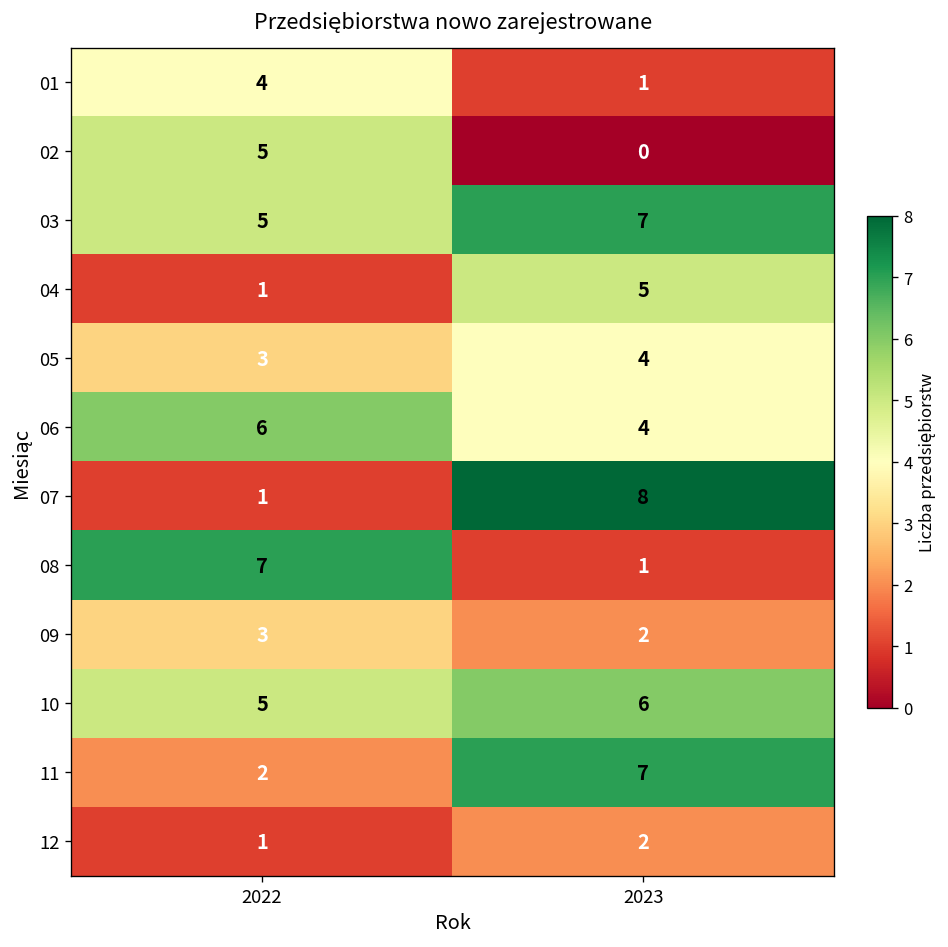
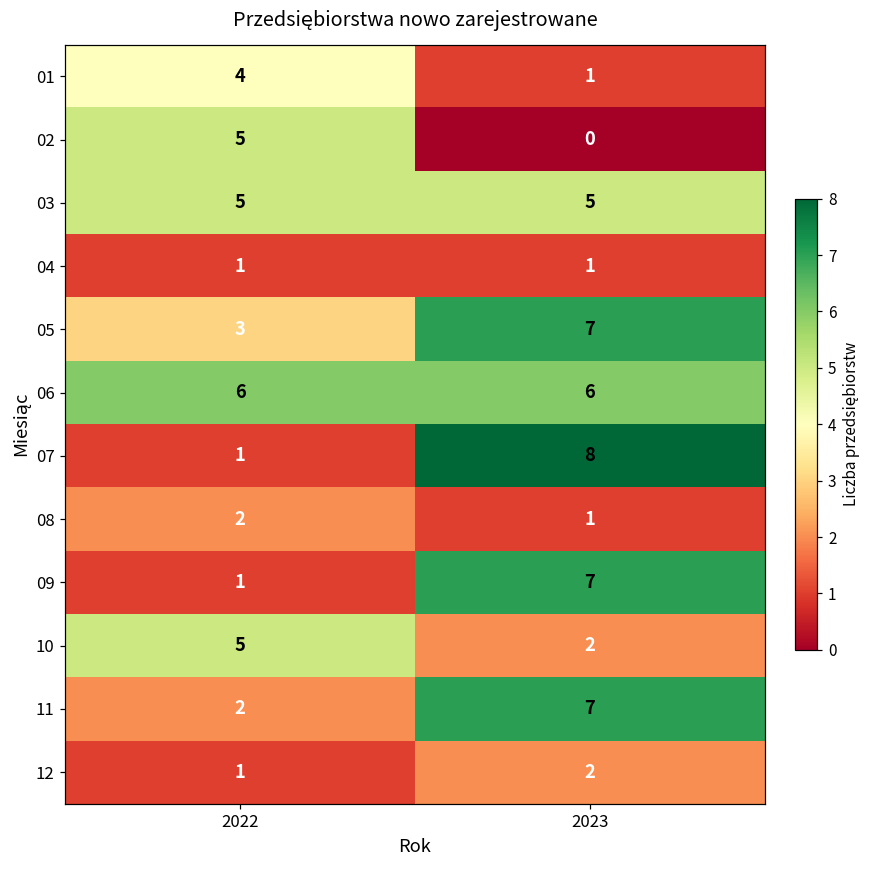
03, 2023: 7 -> 5
04, 2023: 5 -> 1
05, 2023: 4 -> 7
06, 2023: 4 -> 6
08, 2022: 7 -> 2
09, 2022: 3 -> 1
09, 2023: 2 -> 7
10, 2023: 6 -> 2
